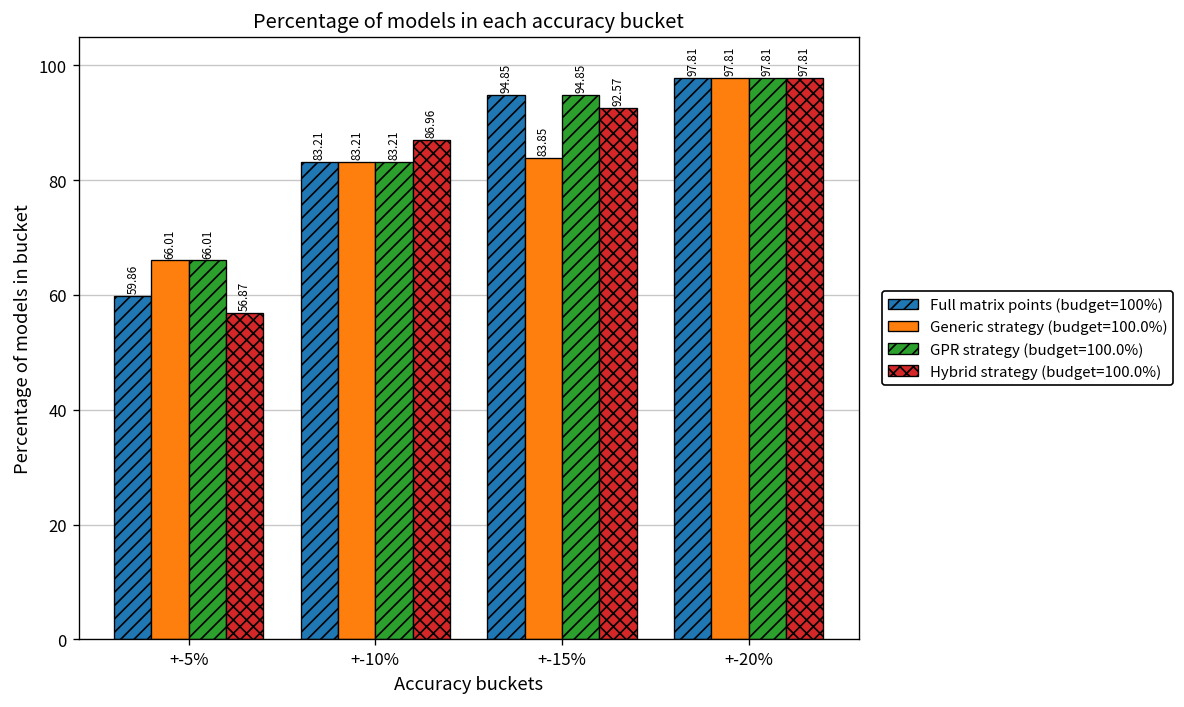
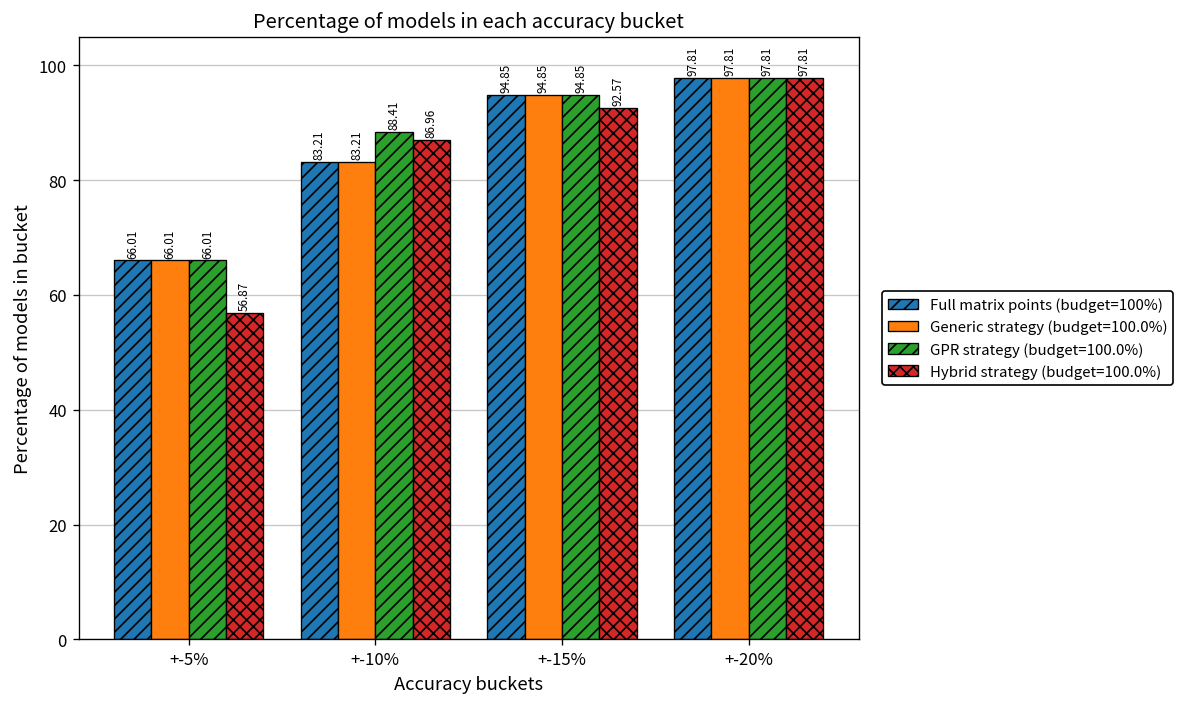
Full matrix points (budget=100%), +-5%: 59.86 -> 66.01
GPR strategy (budget=100.0%), +-10%: 83.21 -> 88.41
Generic strategy (budget=100.0%), +-15%: 83.85 -> 94.85
